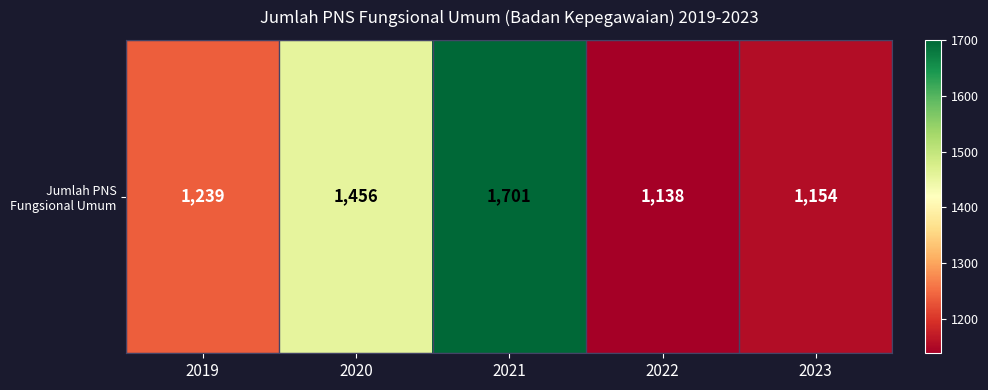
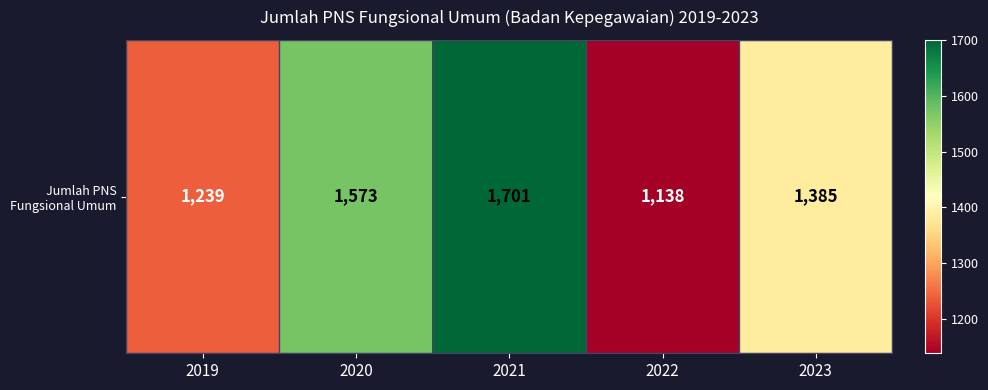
Jumlah PNS Fungsional Umum, 2020: 1,456 -> 1,573
Jumlah PNS Fungsional Umum, 2023: 1,154 -> 1,385
